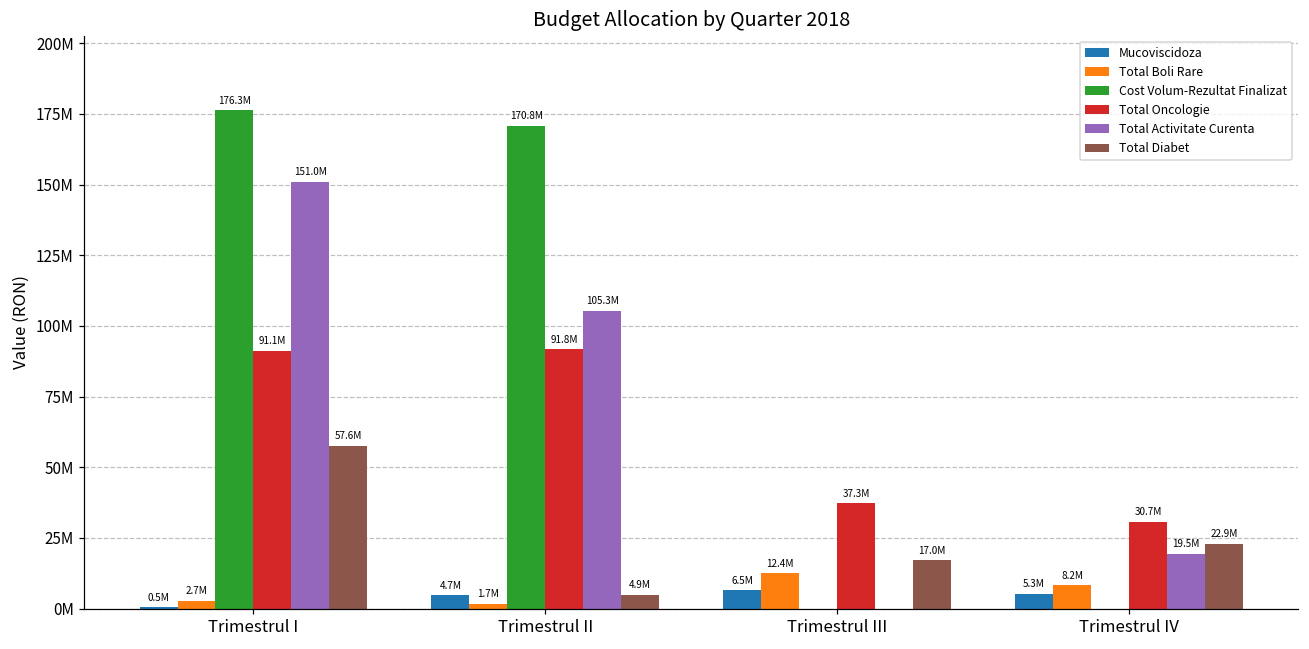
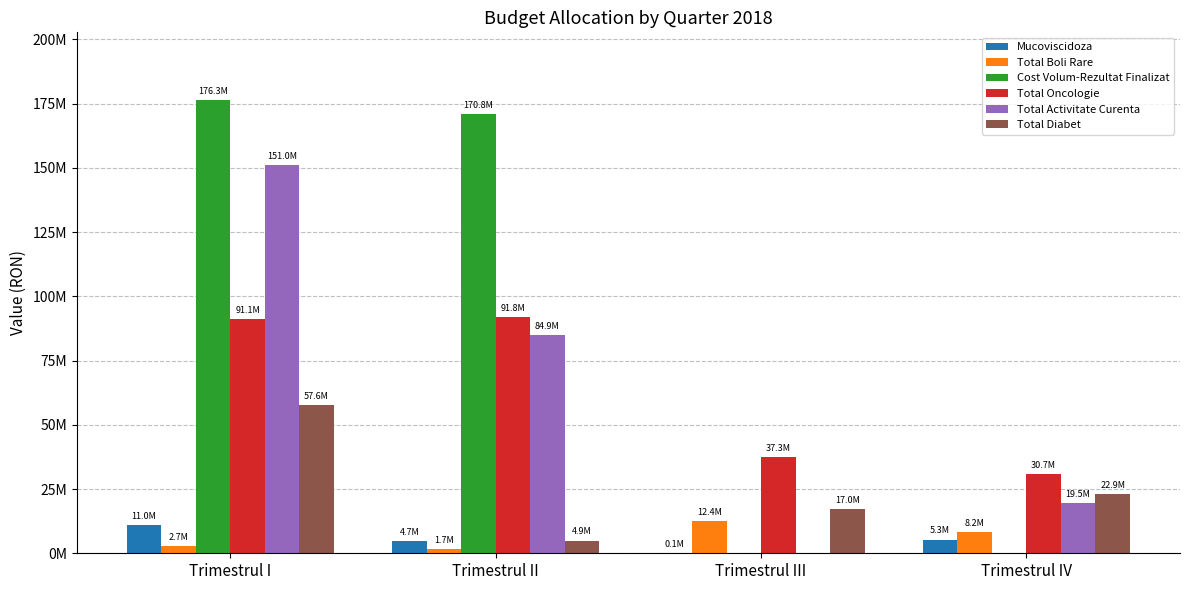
Mucoviscidoza, Trimestrul I: 0.5M -> 11.0M
Total Activitate Curenta, Trimestrul II: 105.3M -> 84.9M
Mucoviscidoza, Trimestrul III: 6.5M -> 0.1M
